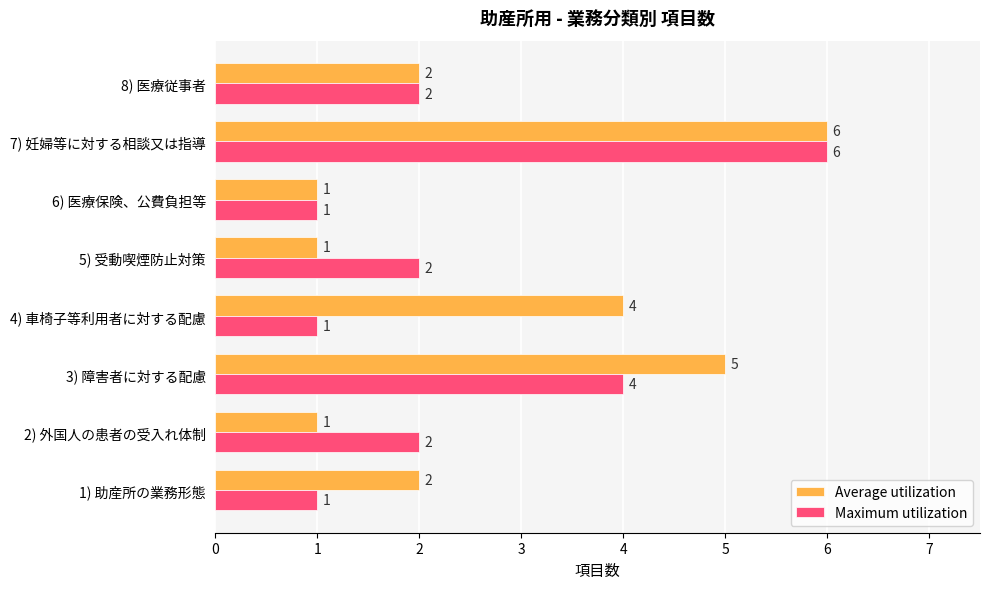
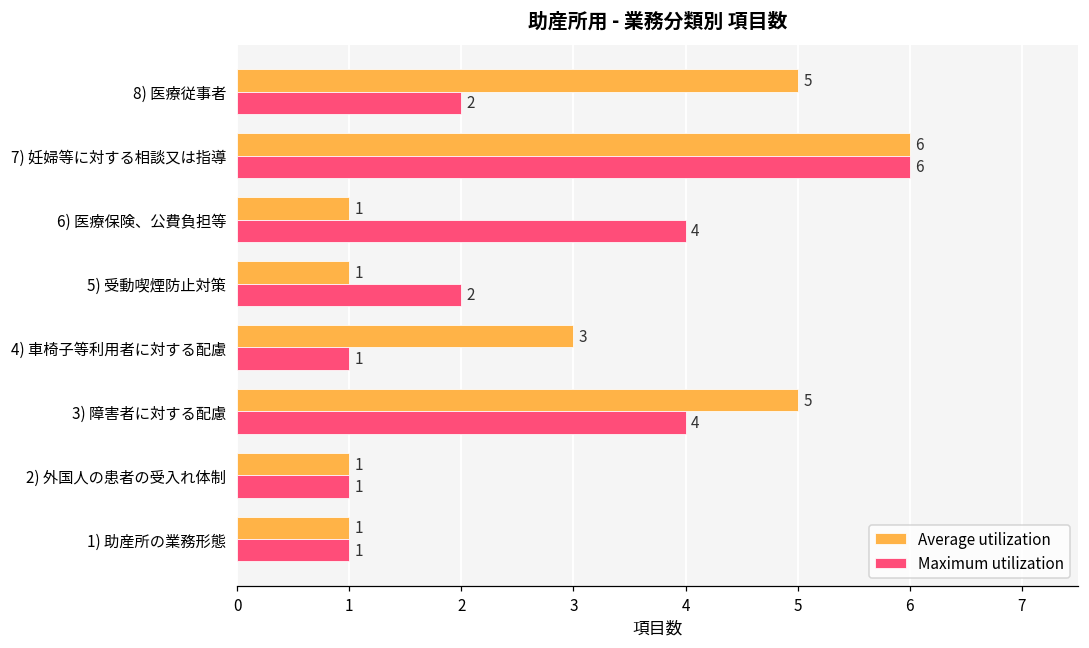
Average utilization, 8) 医療従事者: 2 -> 5
Maximum utilization, 6) 医療保険、公費負担等: 1 -> 4
Average utilization, 4) 車椅子等利用者に対する配慮: 4 -> 3
Maximum utilization, 2) 外国人の患者の受入れ体制: 2 -> 1
Average utilization, 1) 助産所の業務形態: 2 -> 1
